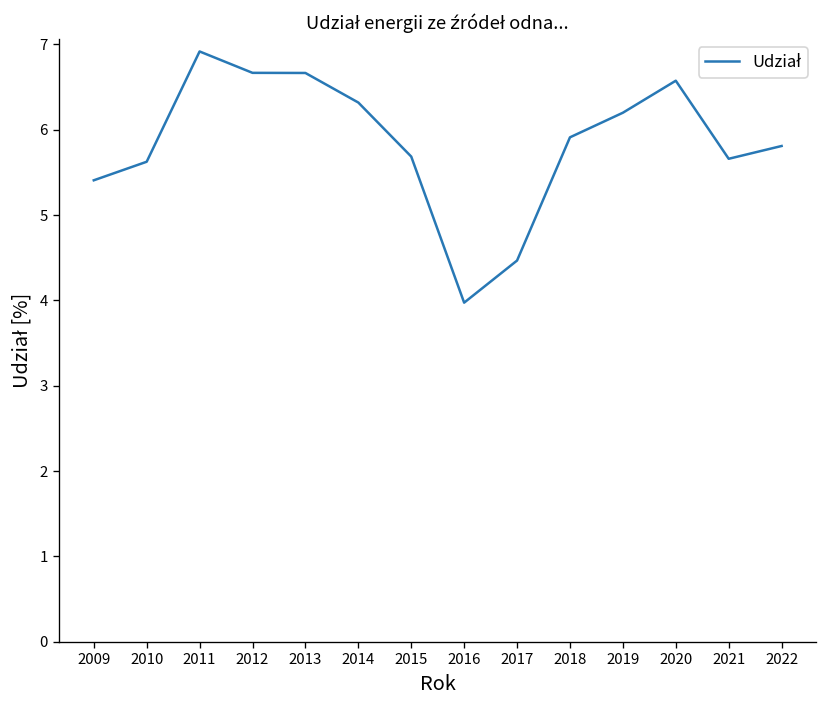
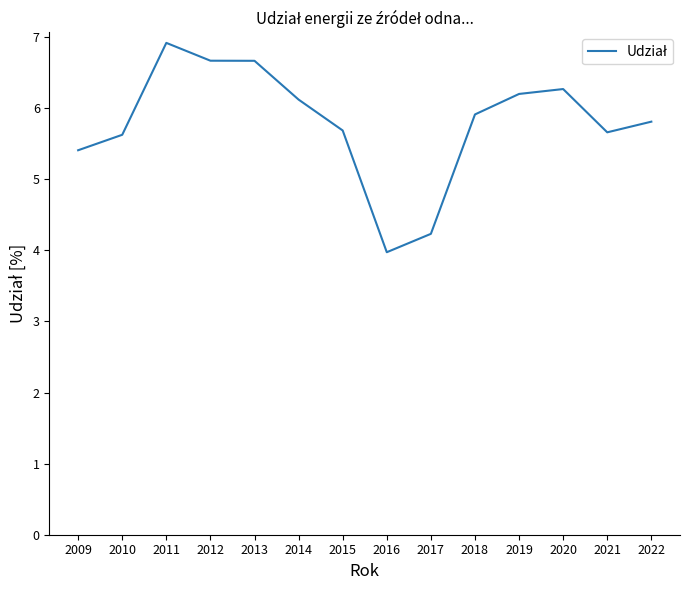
2014: 6.3 -> 6.1
2017: 4.5 -> 4.2
2020: 6.6 -> 6.3
